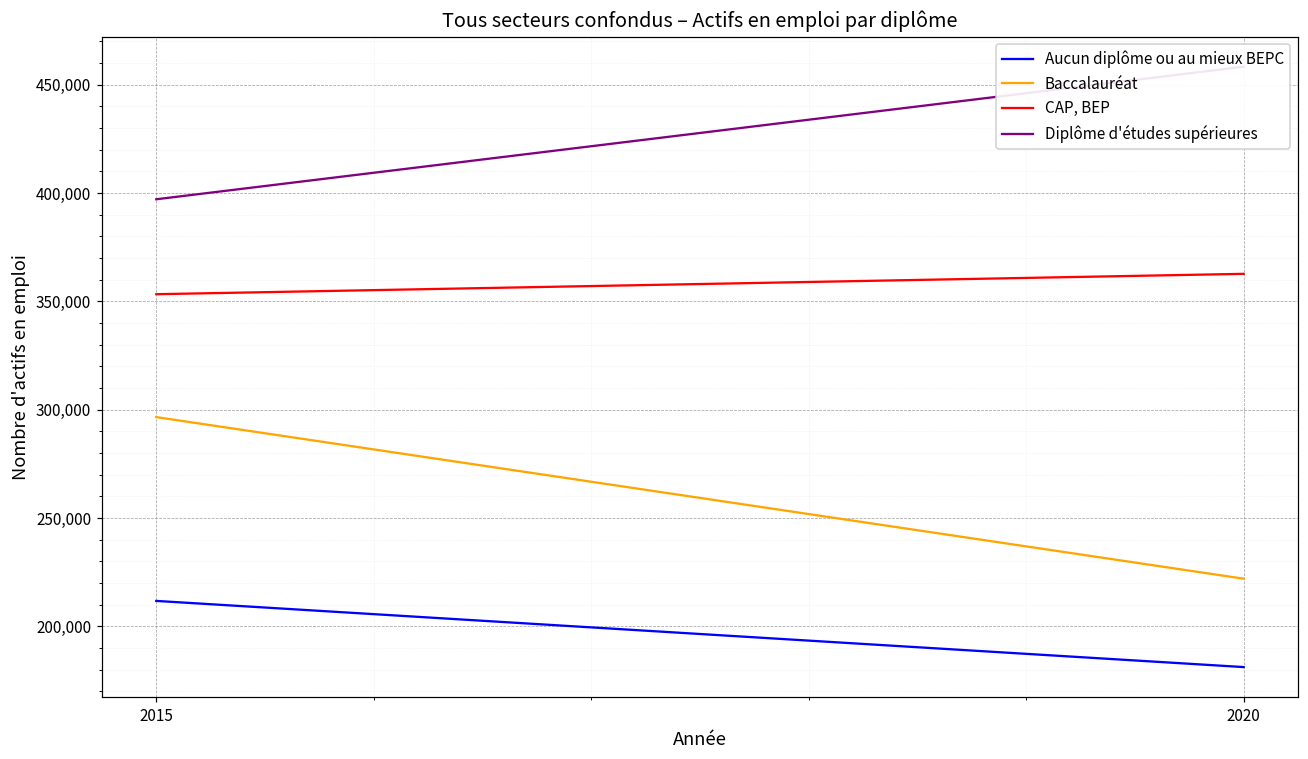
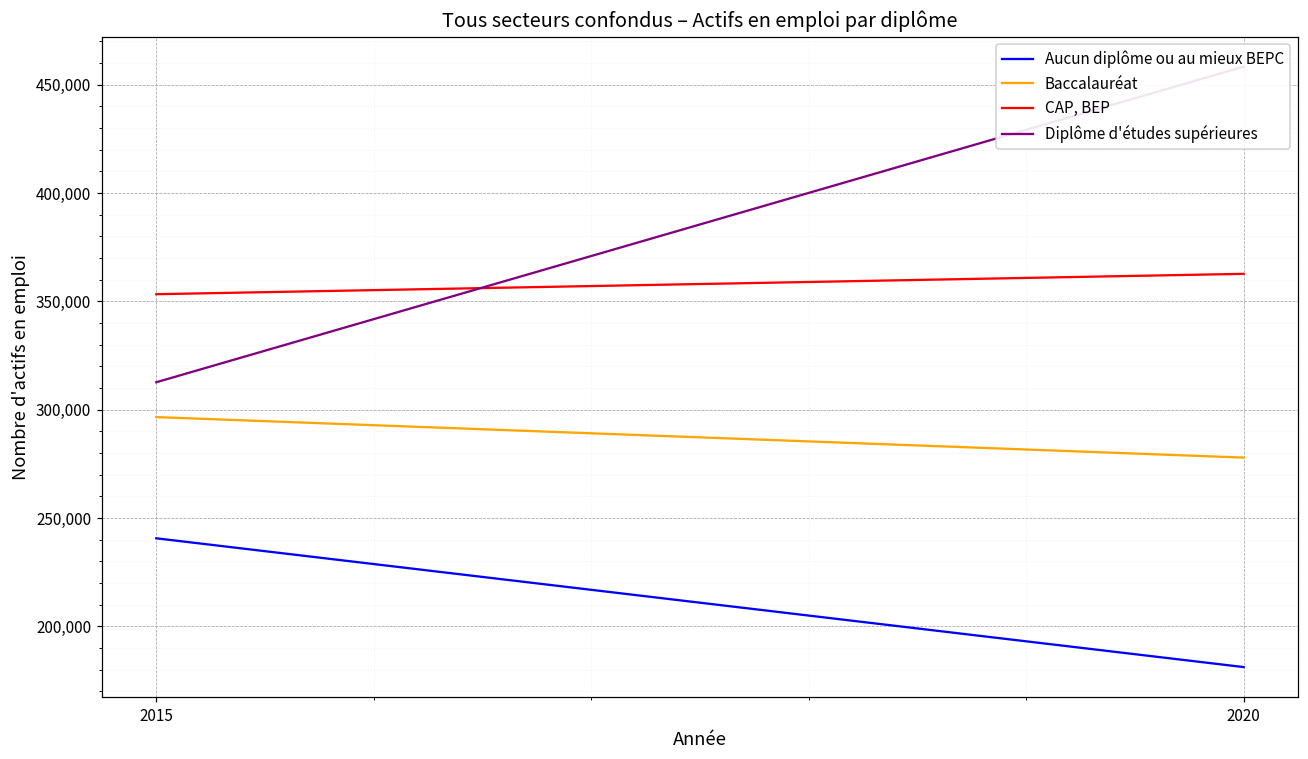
Aucun diplôme ou au mieux BEPC, 2015: 212,000 -> 241,000
Diplôme d'études supérieures, 2015: 397,000 -> 313,000
Baccalauréat, 2020: 222,000 -> 278,000
